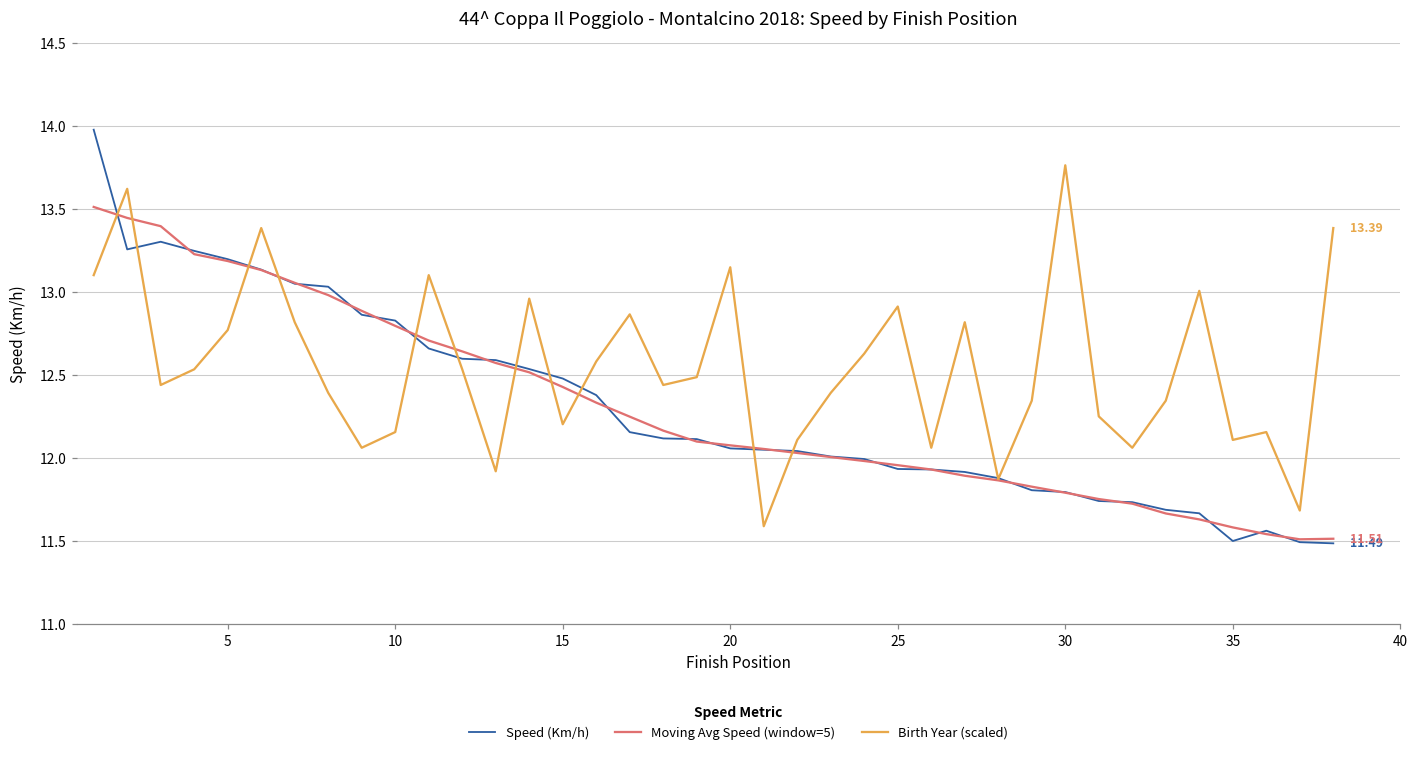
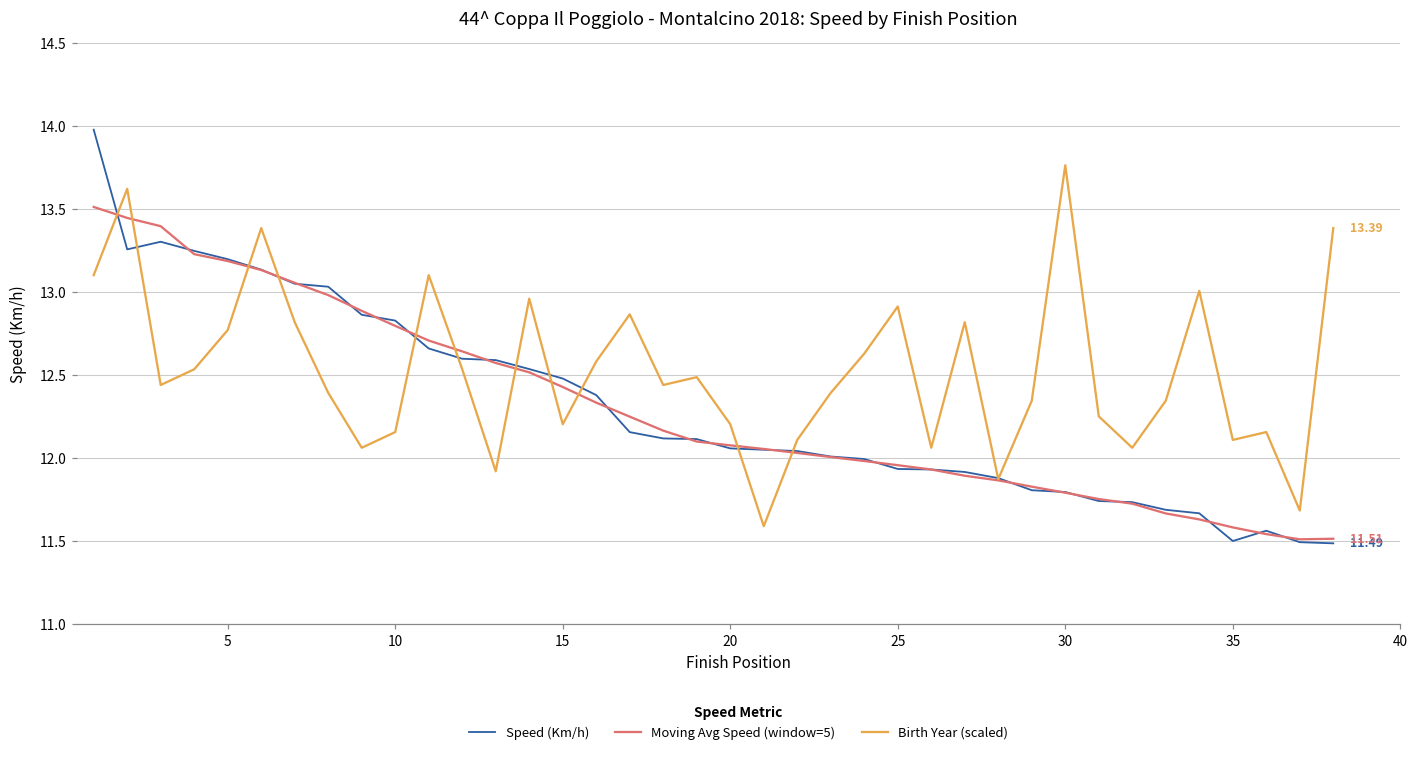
Birth Year (scaled), 20: 13.15 -> 12.20
